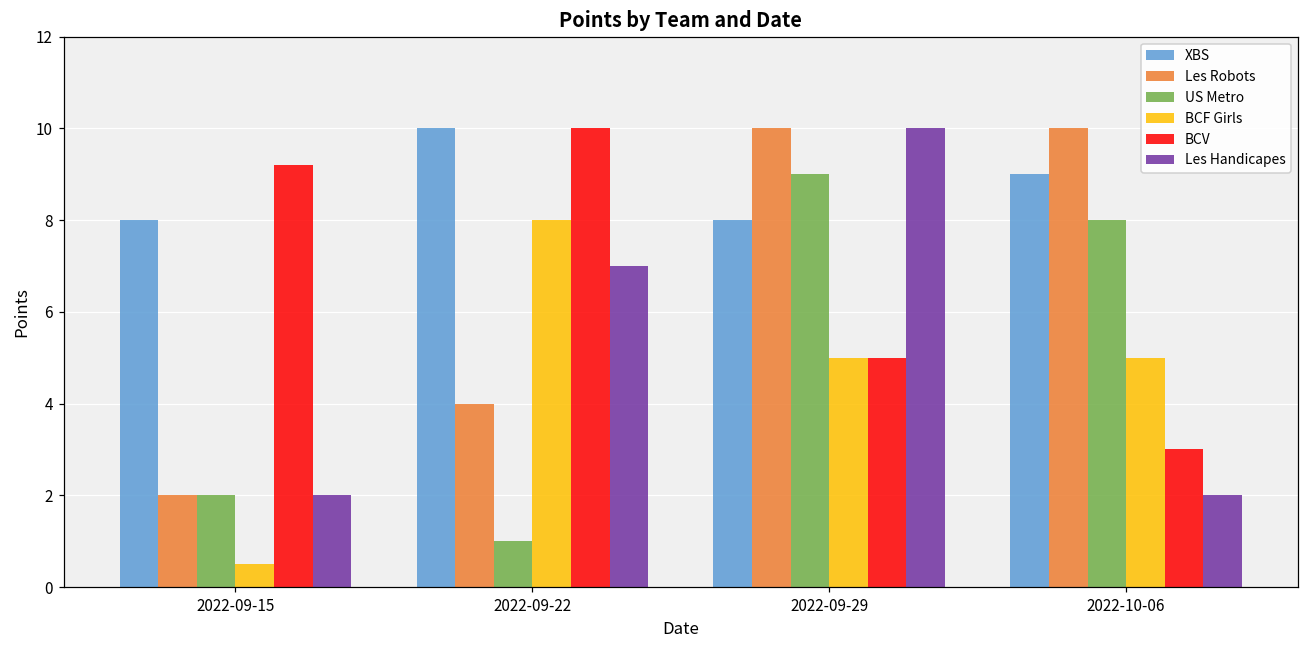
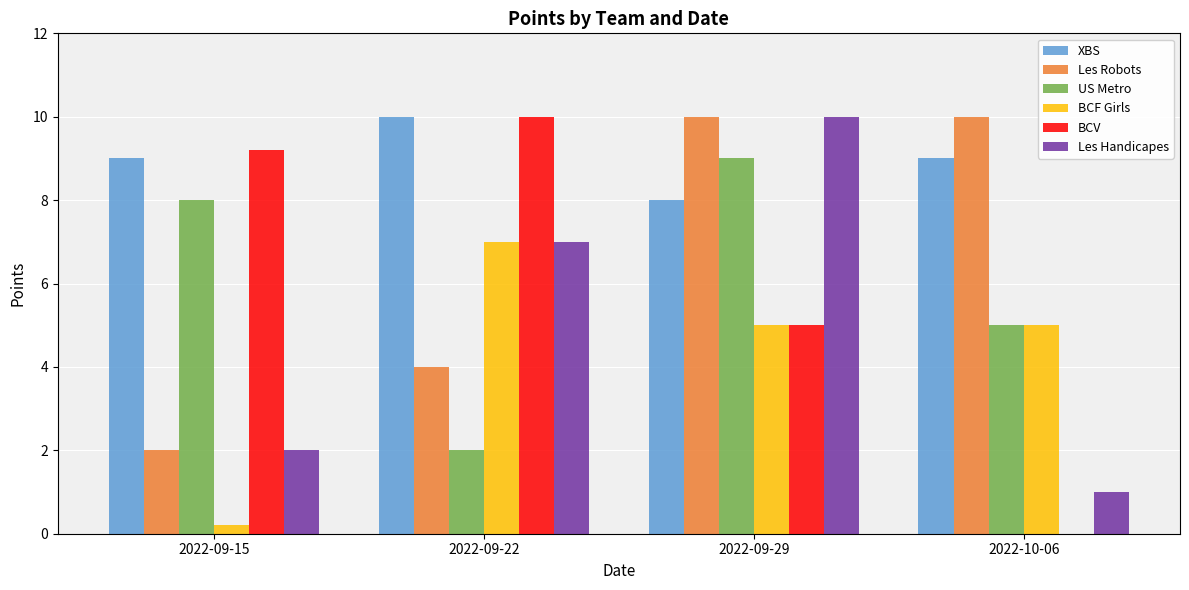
XBS, 2022-09-15: 8 -> 9
US Metro, 2022-09-15: 2 -> 8
BCF Girls, 2022-09-15: 0.5 -> 0.2
US Metro, 2022-09-22: 1 -> 2
BCF Girls, 2022-09-22: 8 -> 7
US Metro, 2022-10-06: 8 -> 5
BCV, 2022-10-06: 3 -> 0
Les Handicapes, 2022-10-06: 2 -> 1
